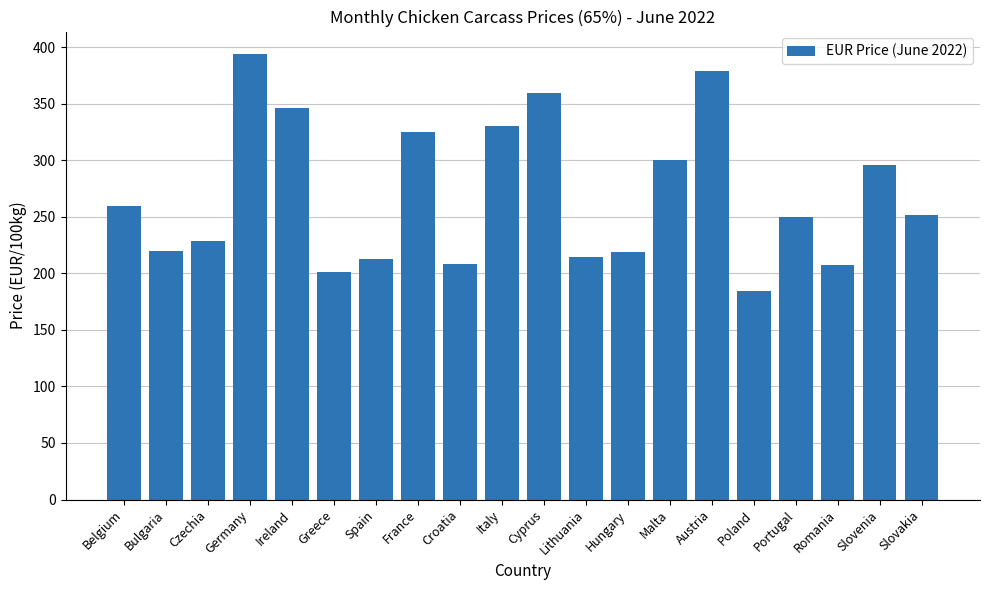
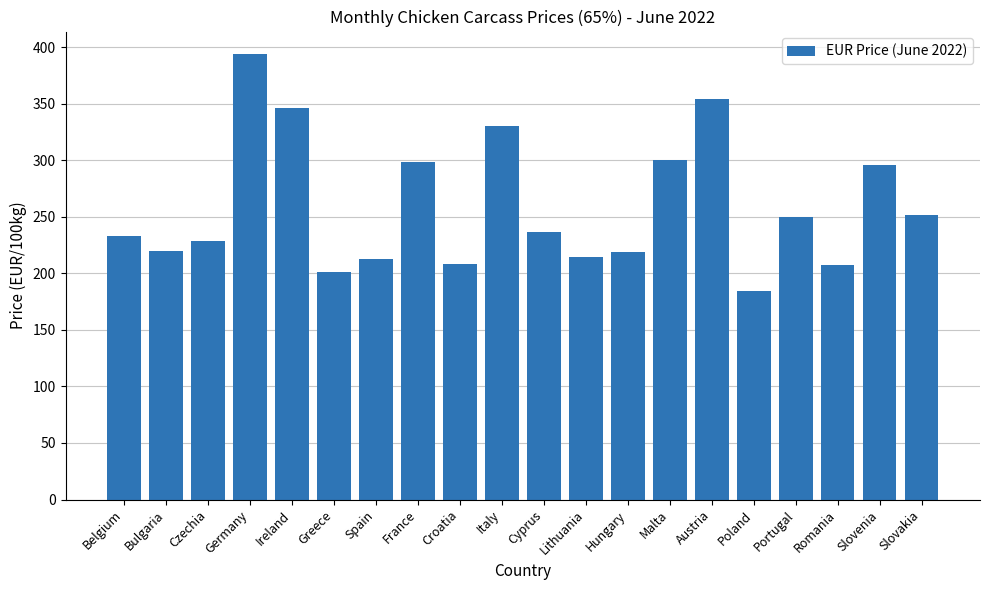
Belgium: 259 -> 233
France: 325 -> 298
Cyprus: 360 -> 236
Austria: 379 -> 354
